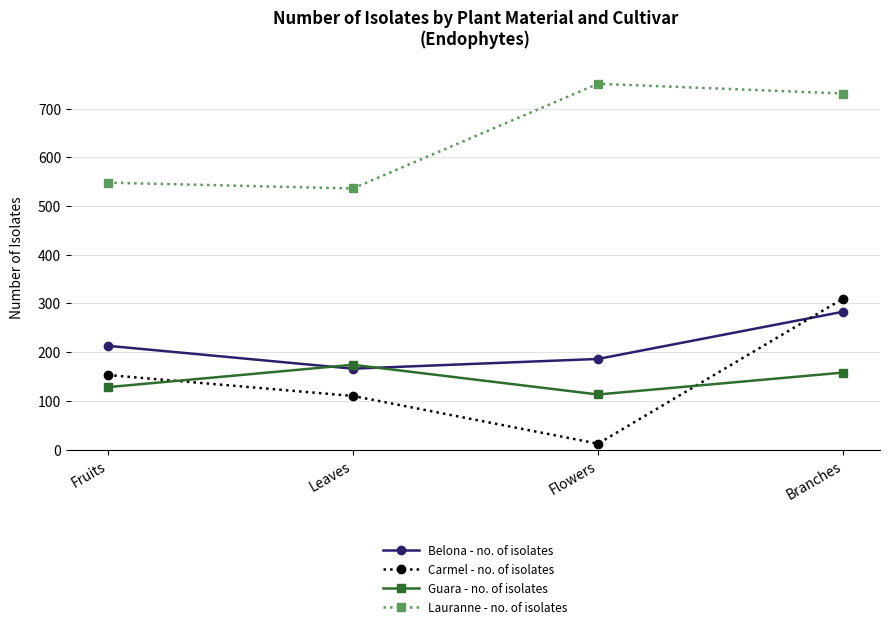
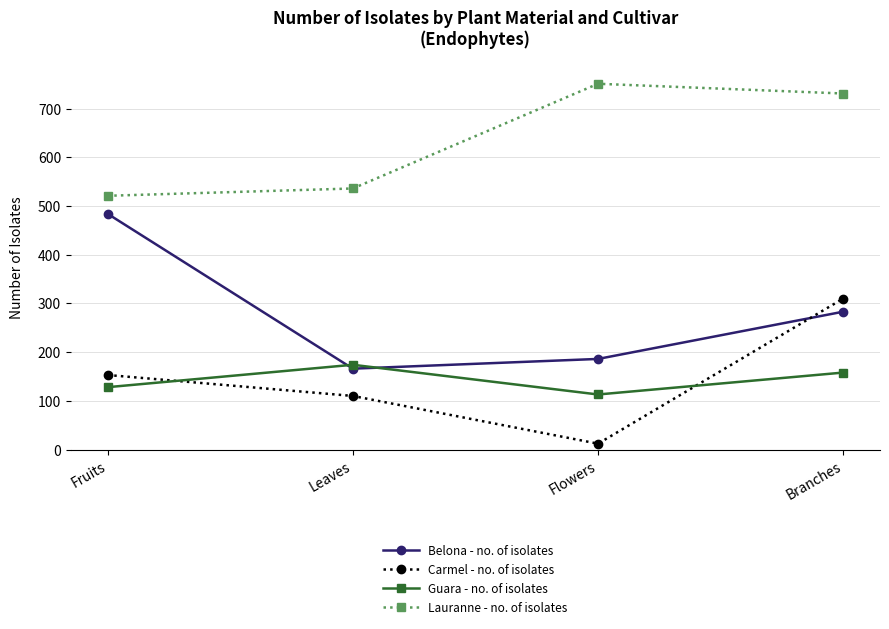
Belona - no. of isolates, Fruits: 210 -> 480
Lauranne - no. of isolates, Fruits: 550 -> 520
